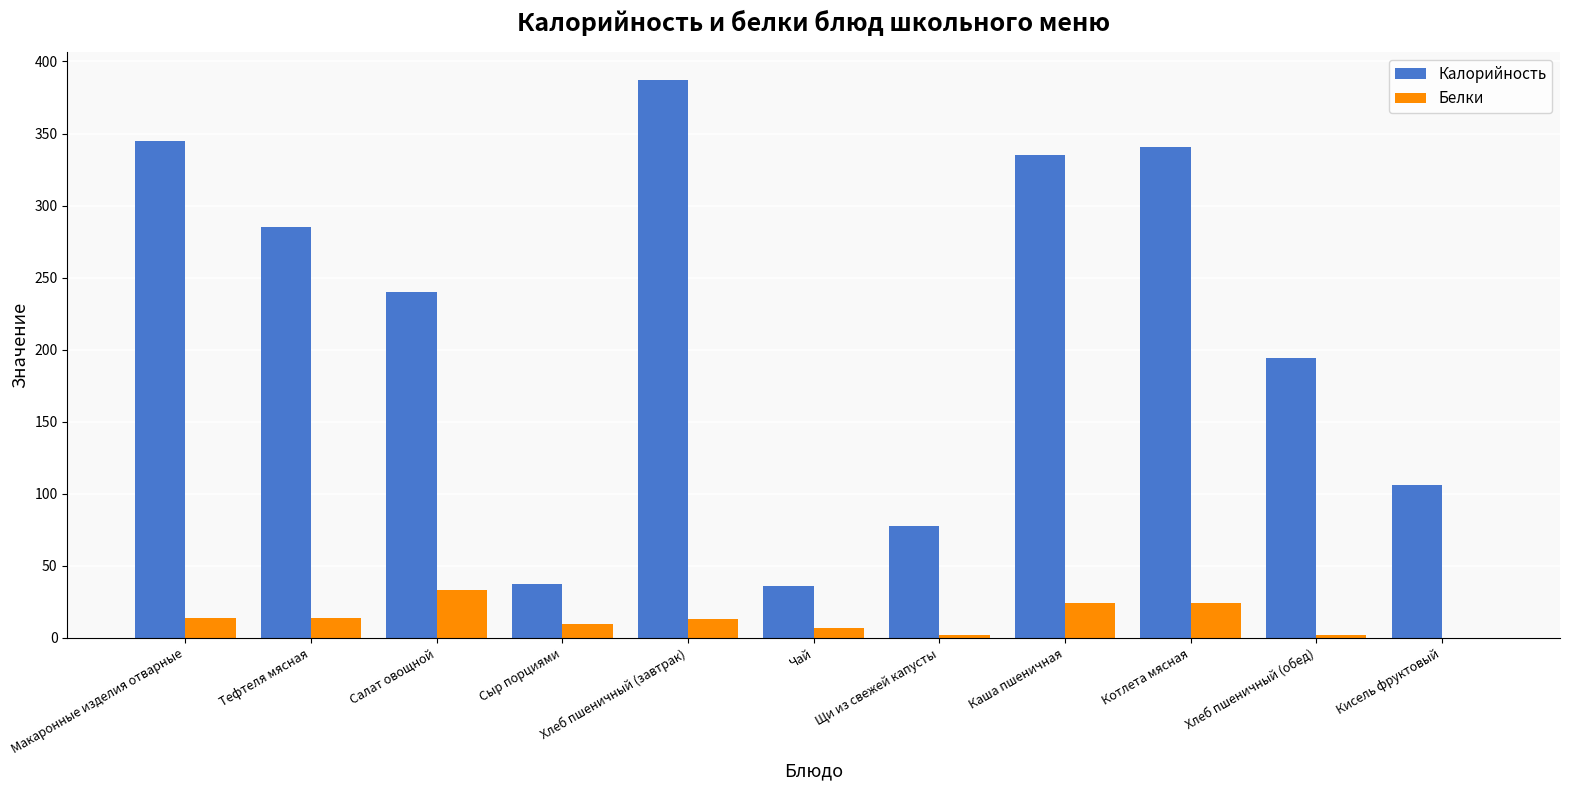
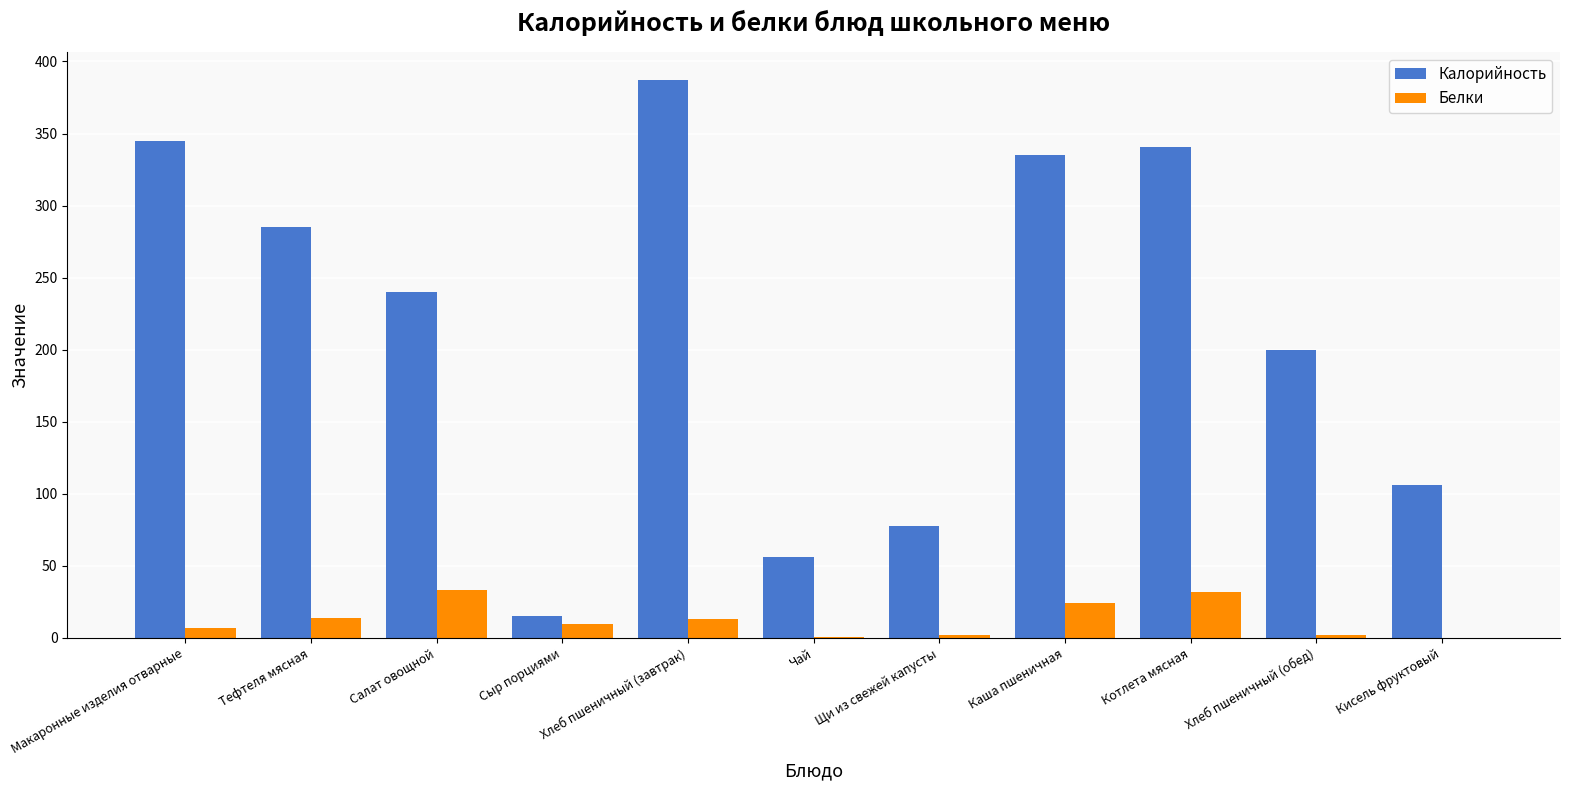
Белки, Макаронные изделия отварные: 14 -> 7
Калорийность, Сыр порциями: 37 -> 15
Калорийность, Чай: 36 -> 56
Белки, Чай: 7 -> 0
Белки, Котлета мясная: 24 -> 32
Калорийность, Хлеб пшеничный (обед): 194 -> 200
